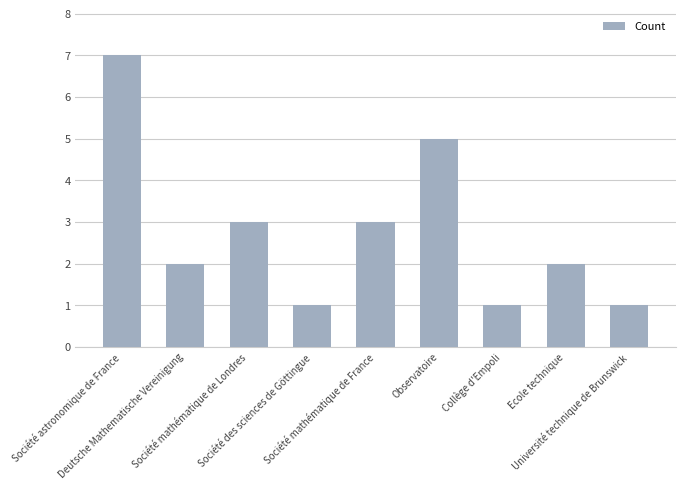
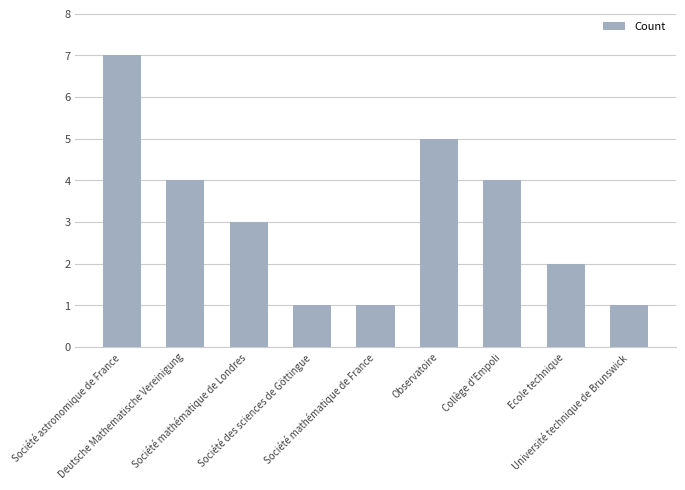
Deutsche Mathematische Vereinigung: 2 -> 4
Société mathématique de France: 3 -> 1
Collège d'Empoli: 1 -> 4
